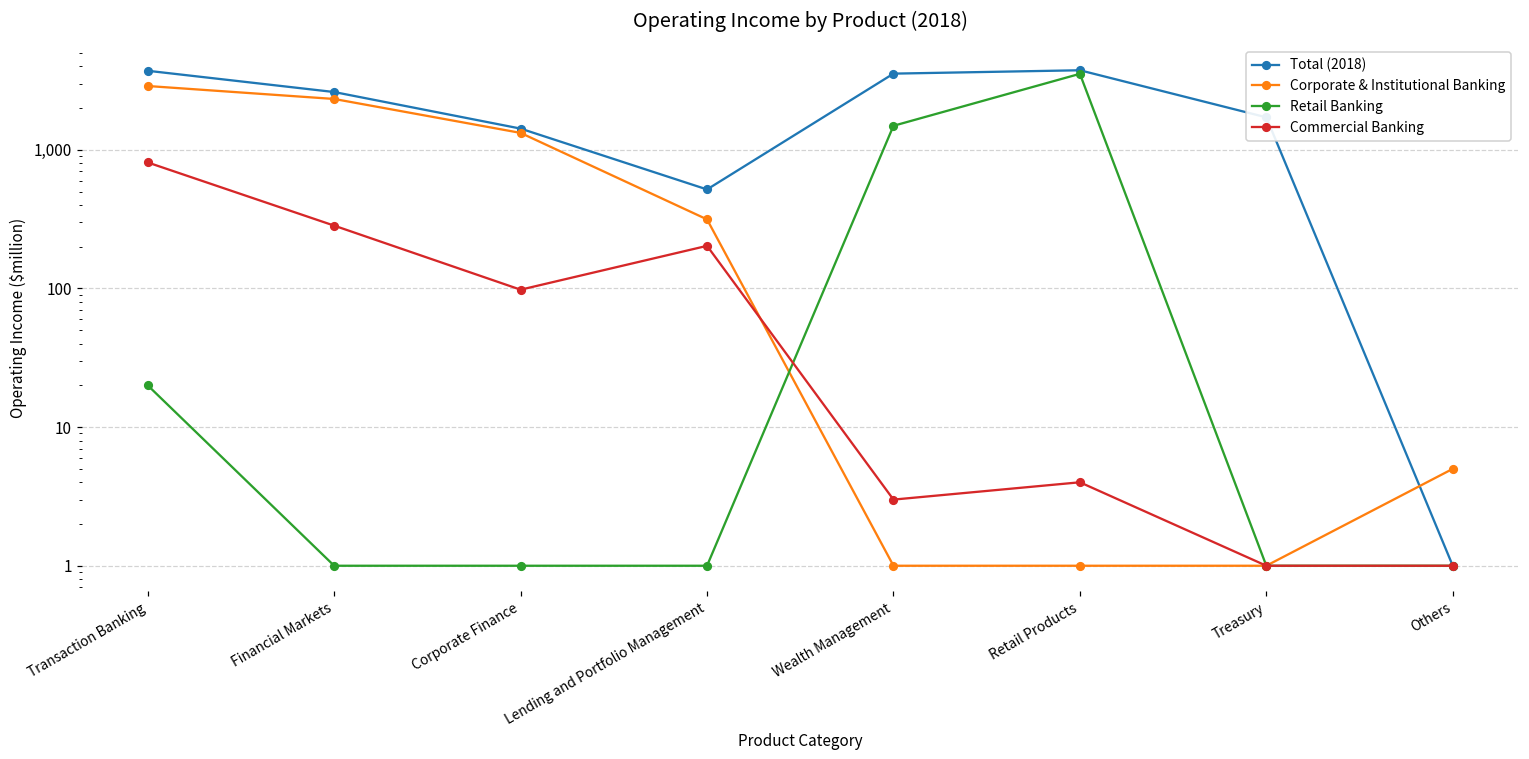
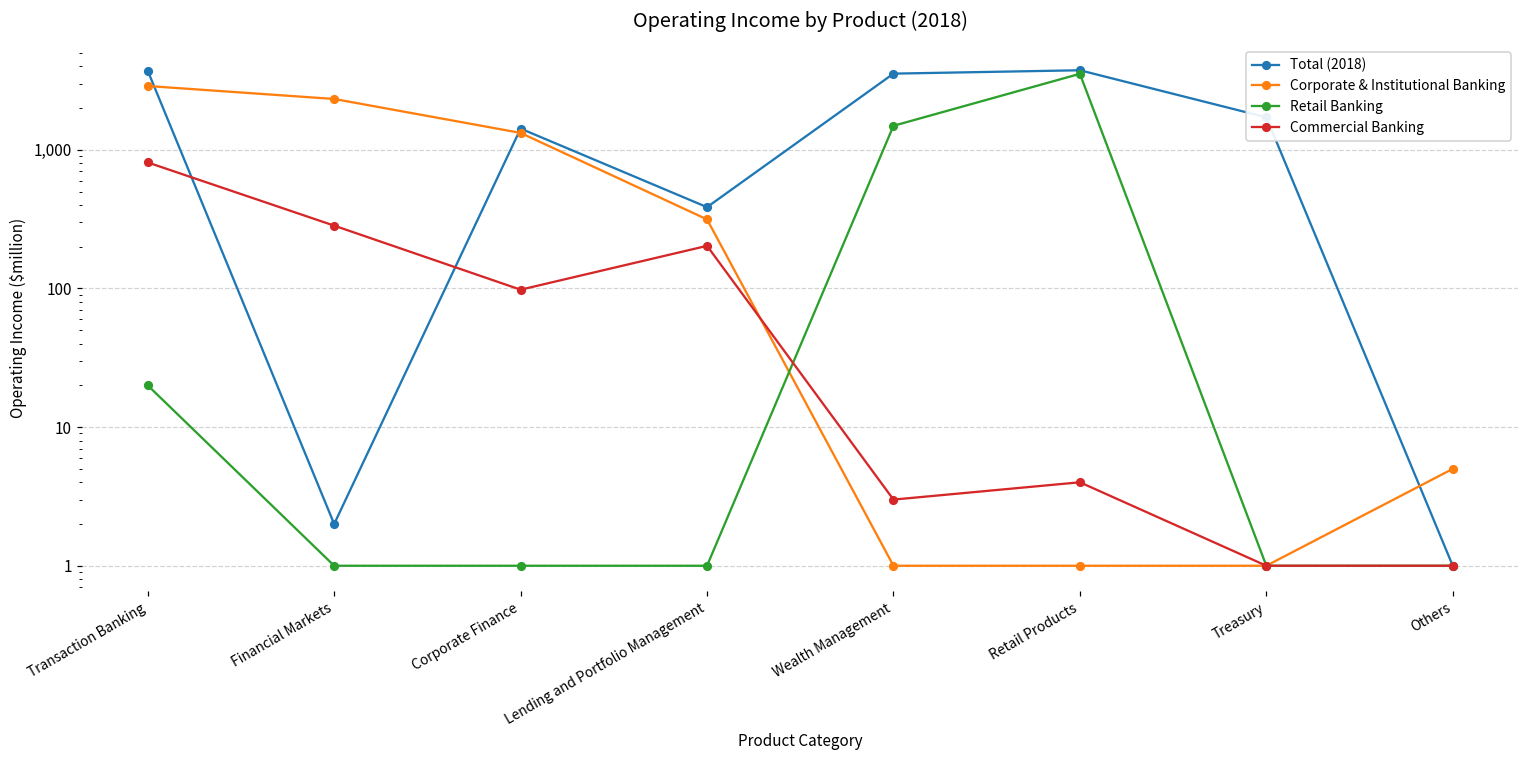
Total (2018), Financial Markets: 2,600 -> 2
Total (2018), Lending and Portfolio Management: 520 -> 390
